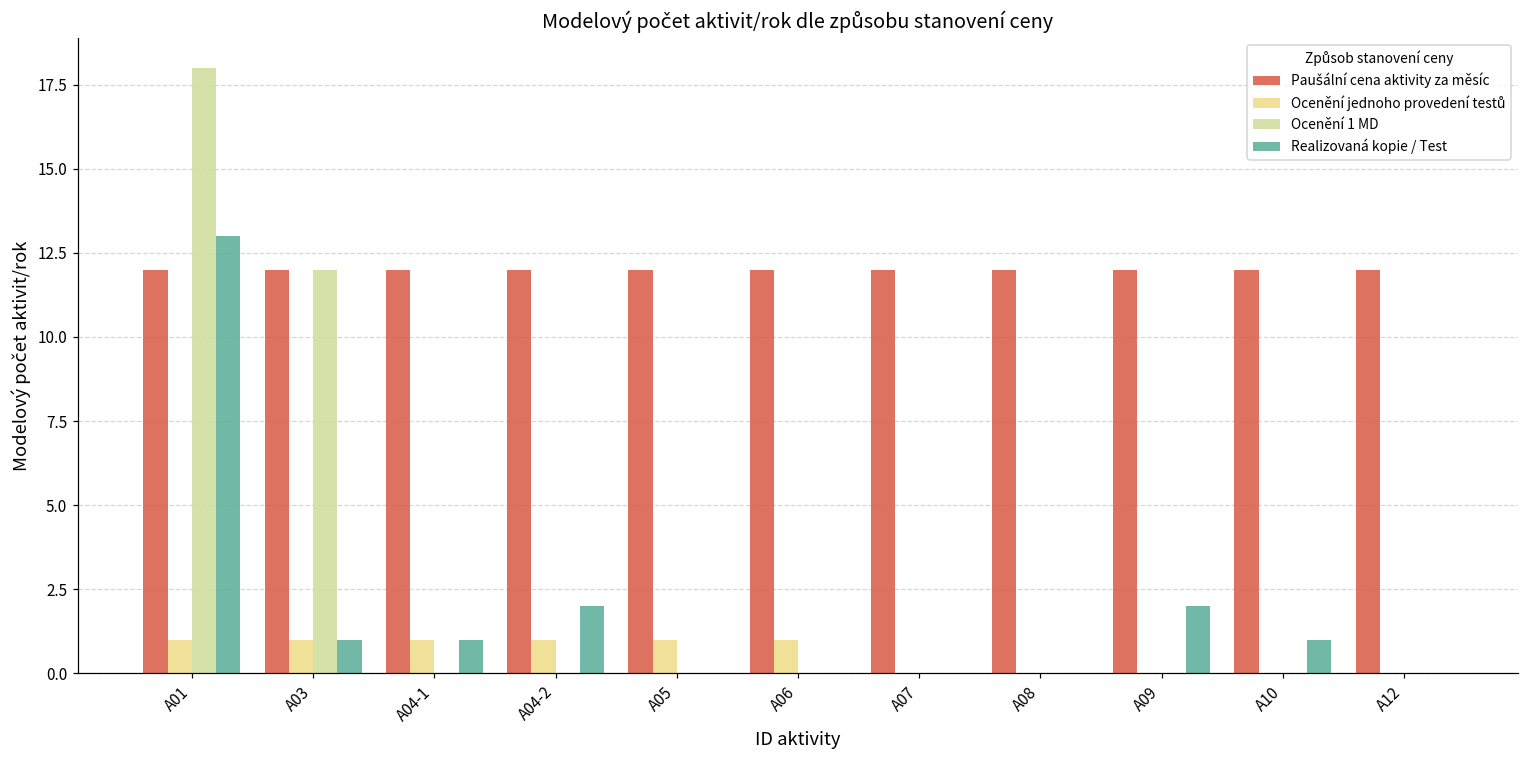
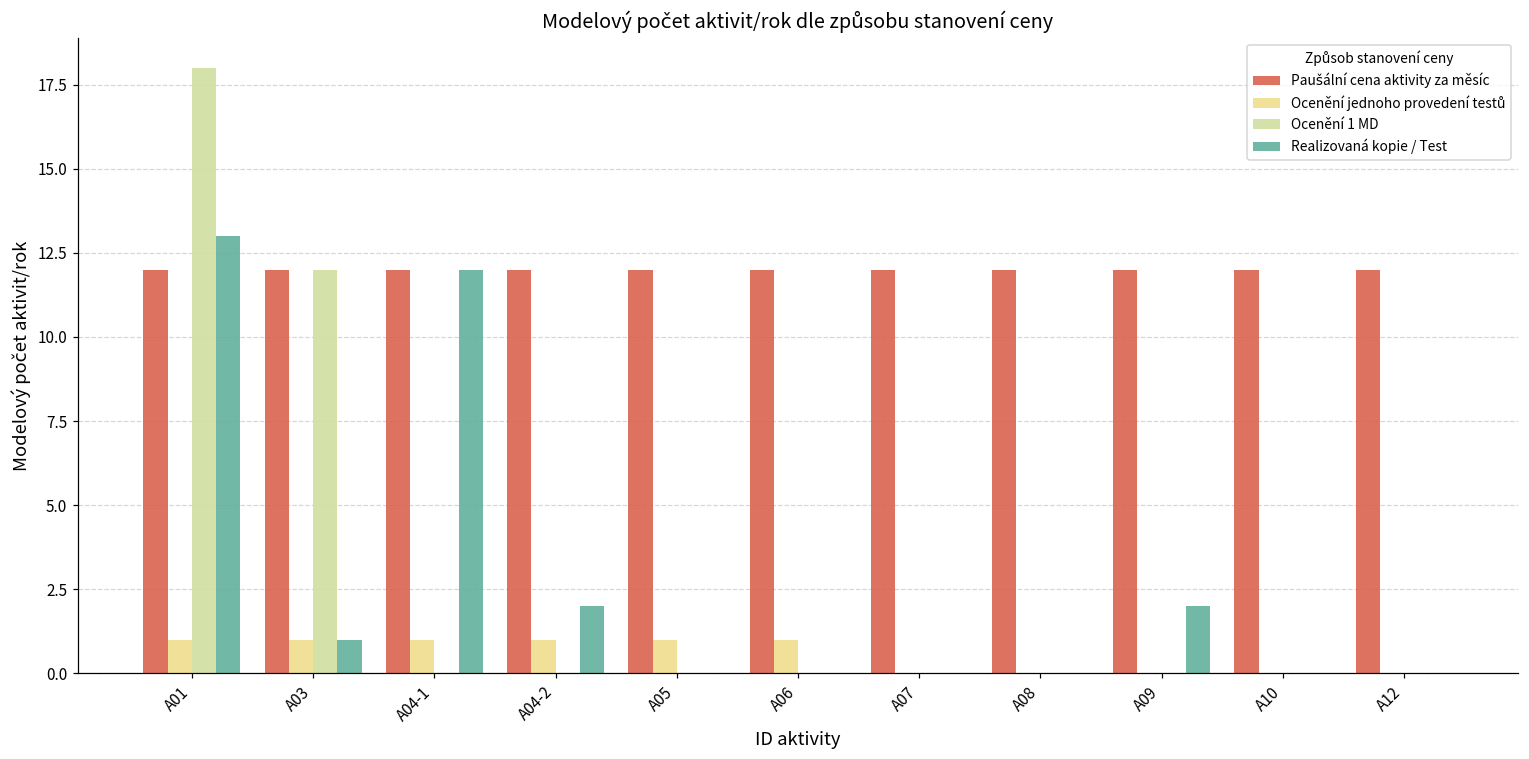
Realizovaná kopie / Test, A04-1: 1 -> 12
Realizovaná kopie / Test, A10: 1 -> 0
